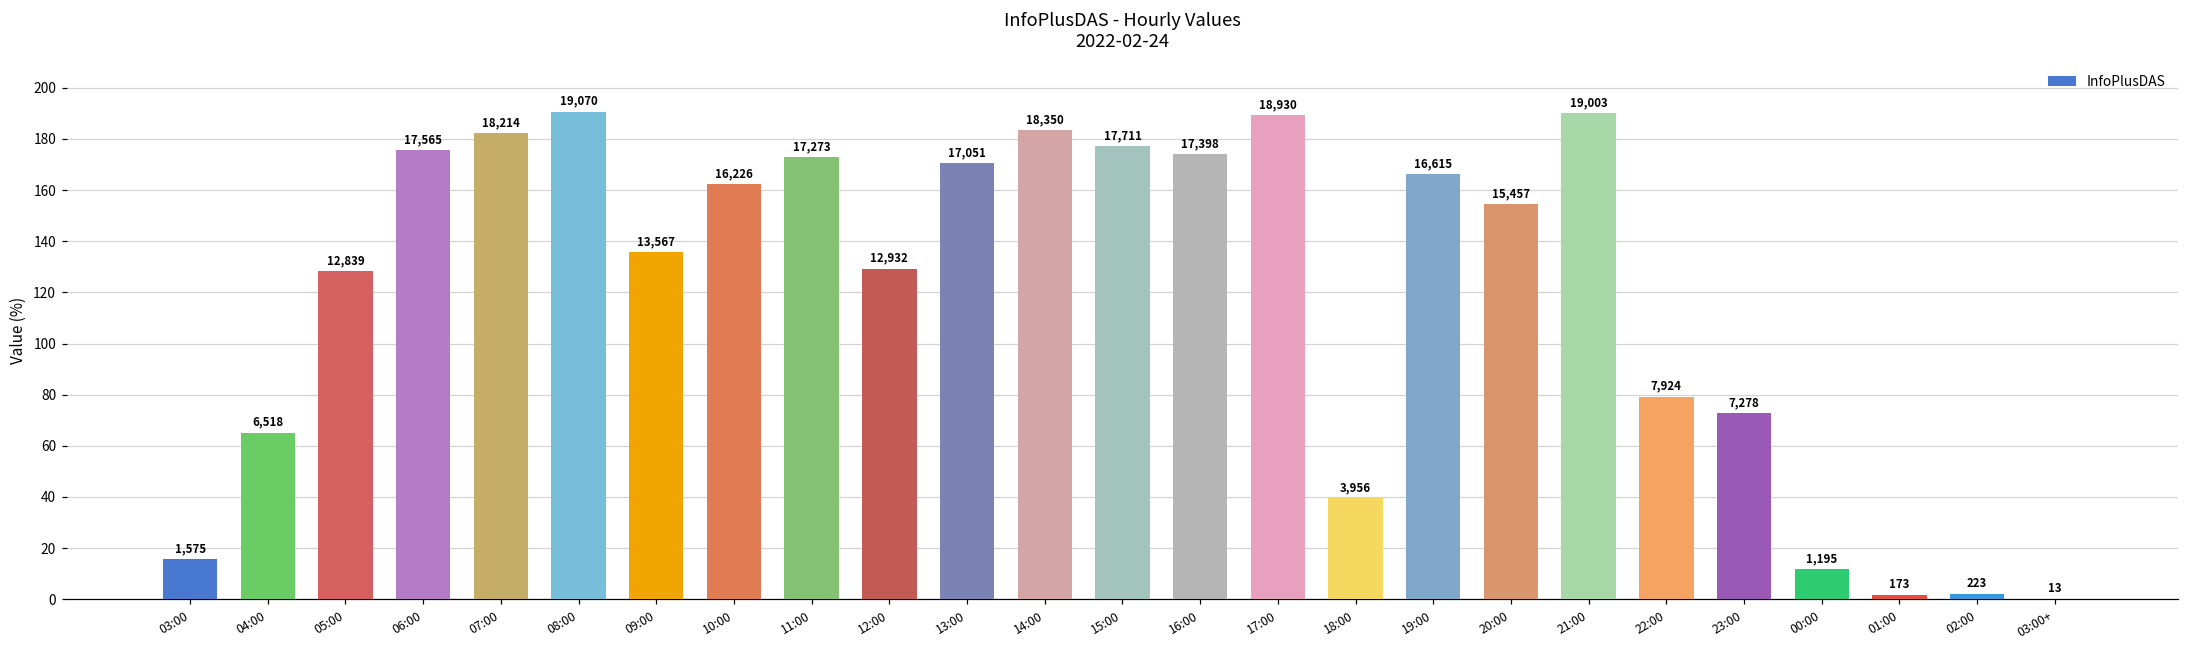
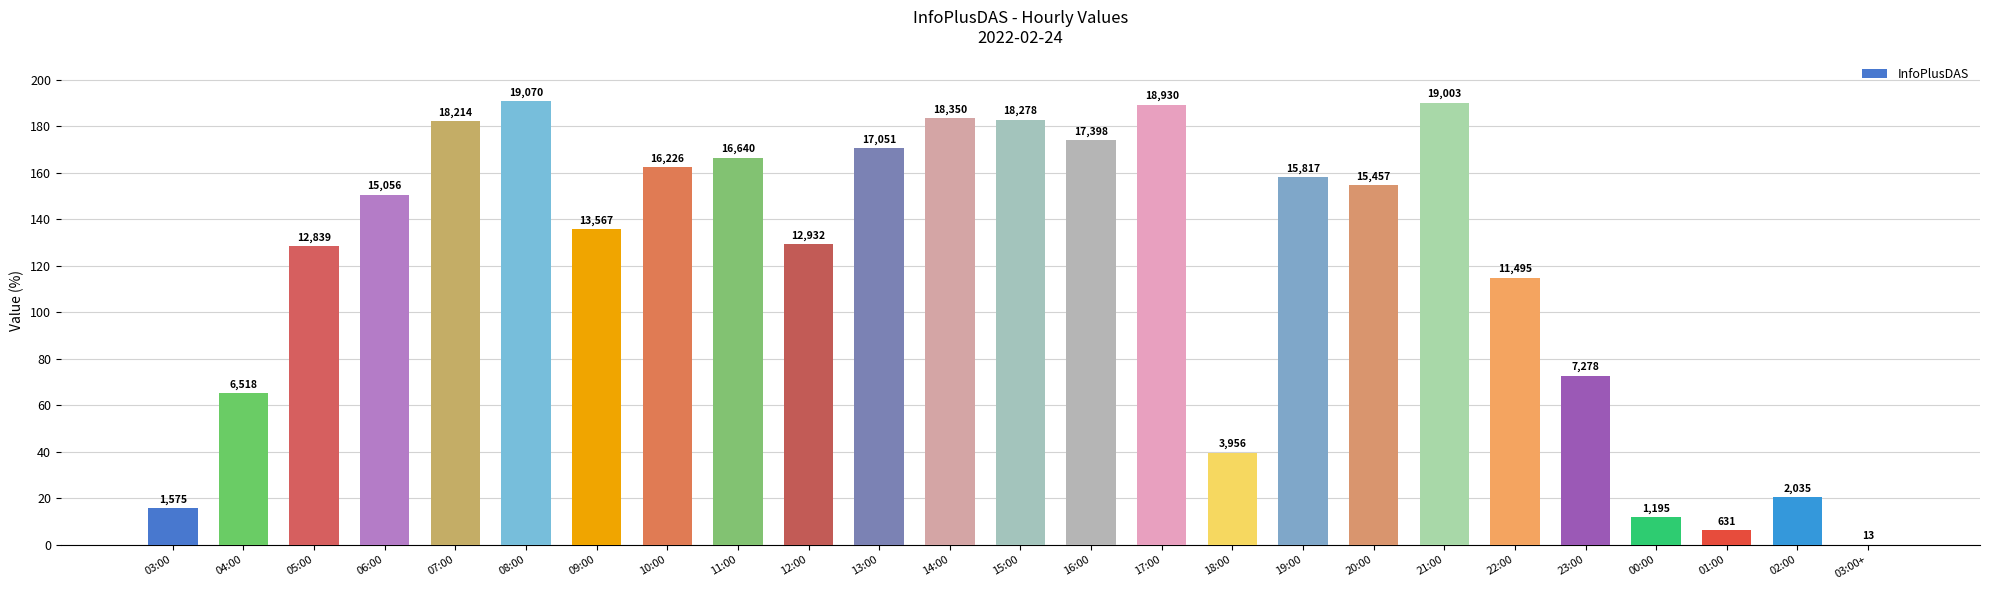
06:00: 17,565 -> 15,056
11:00: 17,273 -> 16,640
15:00: 17,711 -> 18,278
19:00: 16,615 -> 15,817
22:00: 7,924 -> 11,495
01:00: 173 -> 631
02:00: 223 -> 2,035
